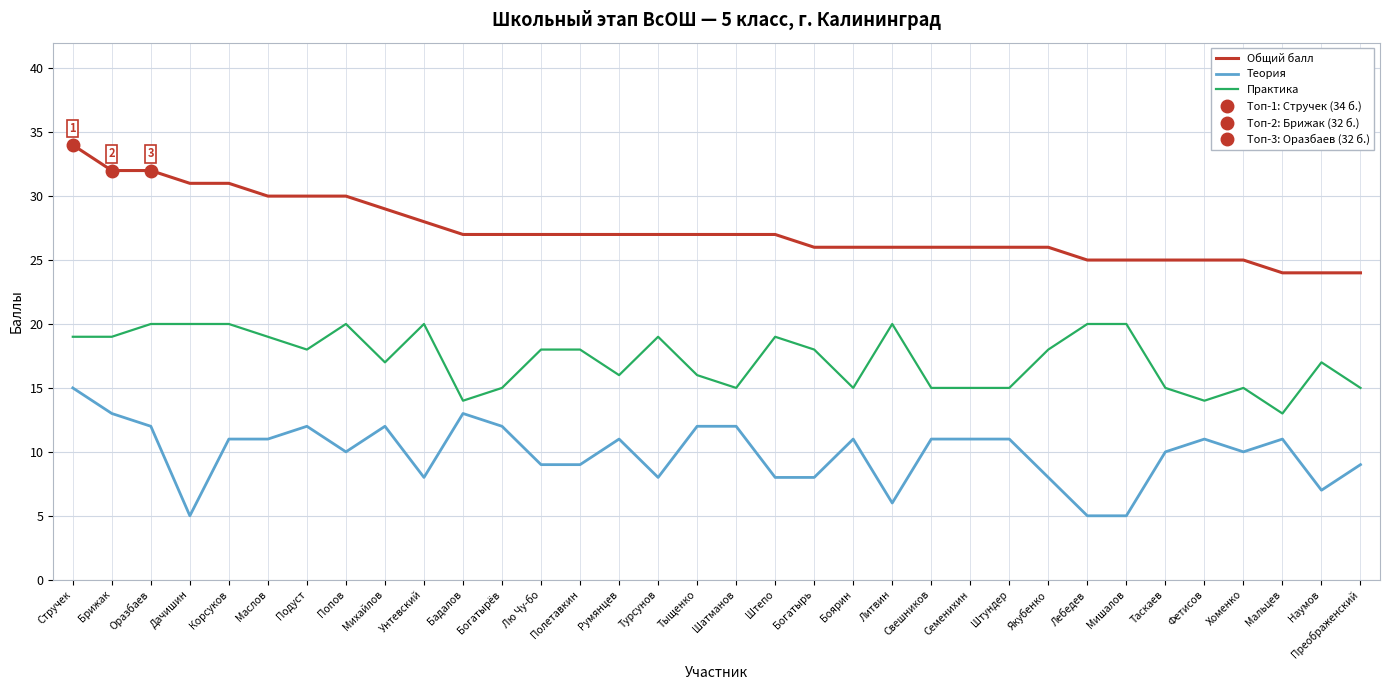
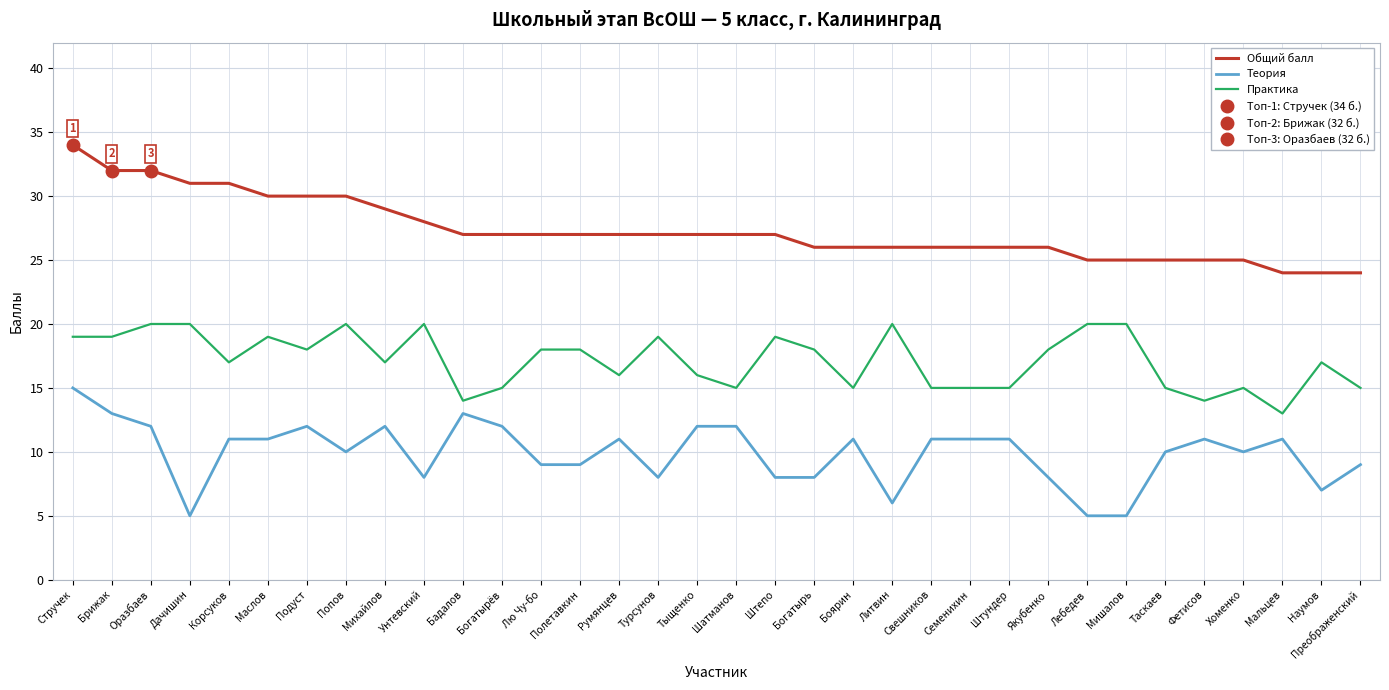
Практика, Корсуков: 20 -> 17
